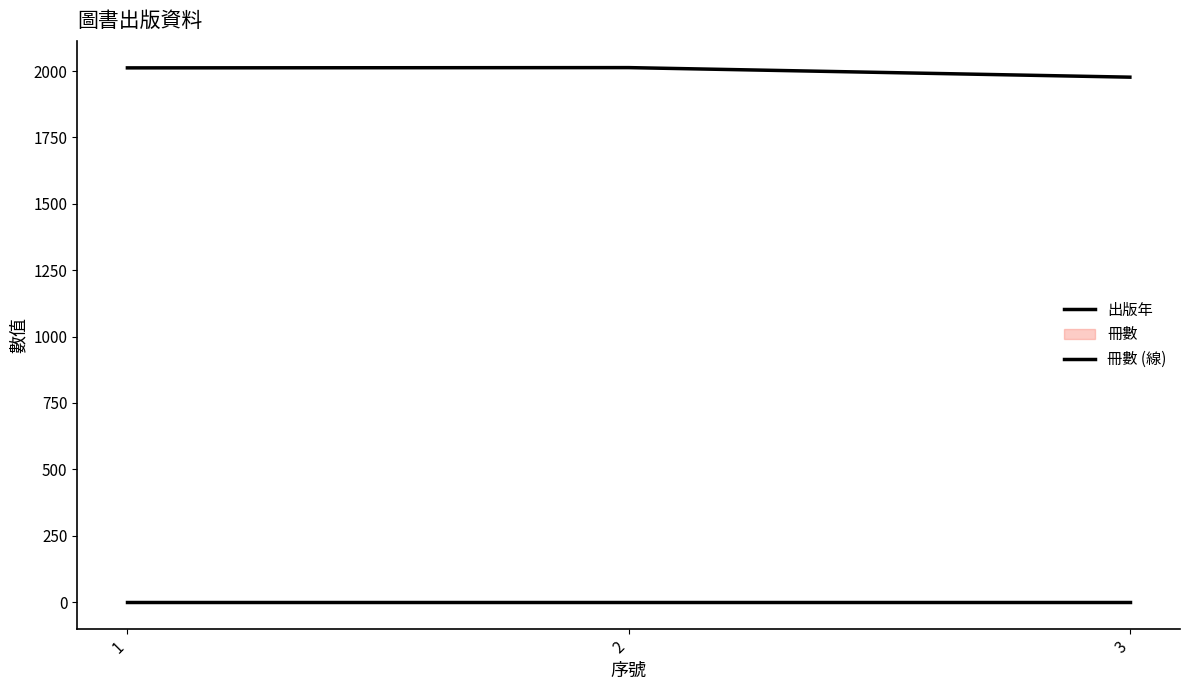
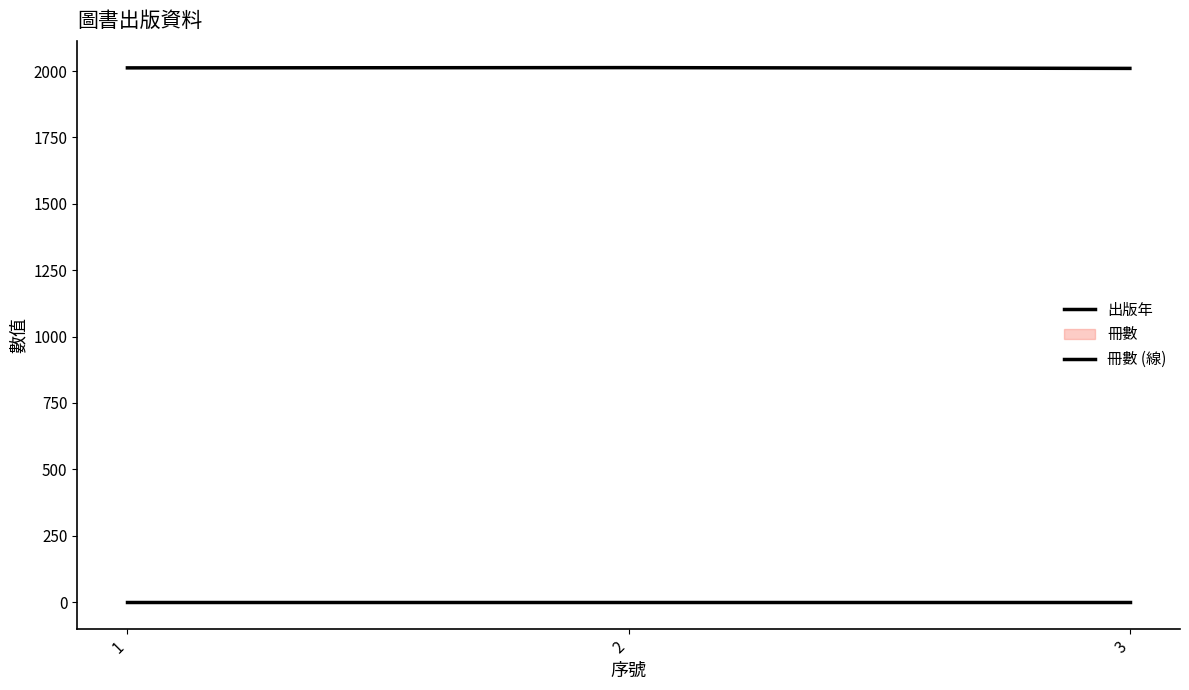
出版年, 3: 1980 -> 2010
